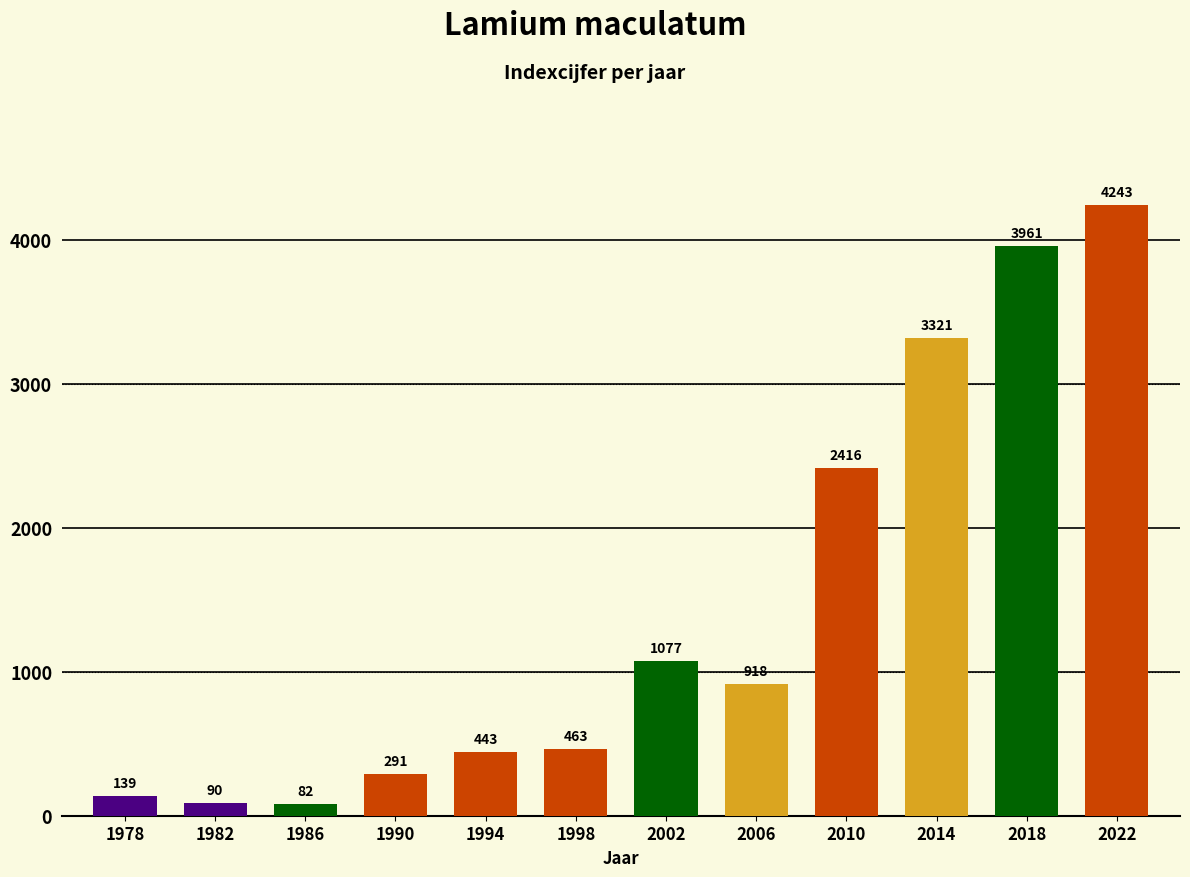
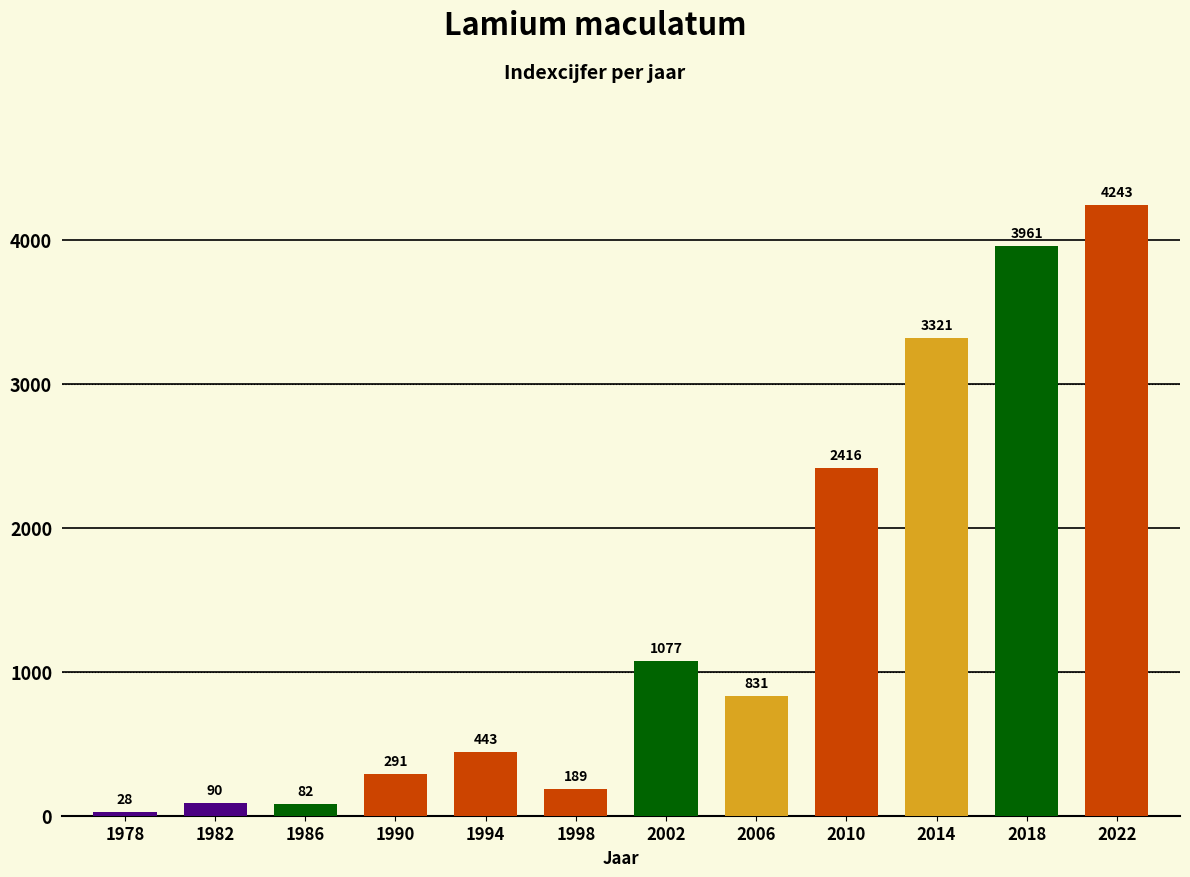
1978: 139 -> 28
1998: 463 -> 189
2006: 918 -> 831
